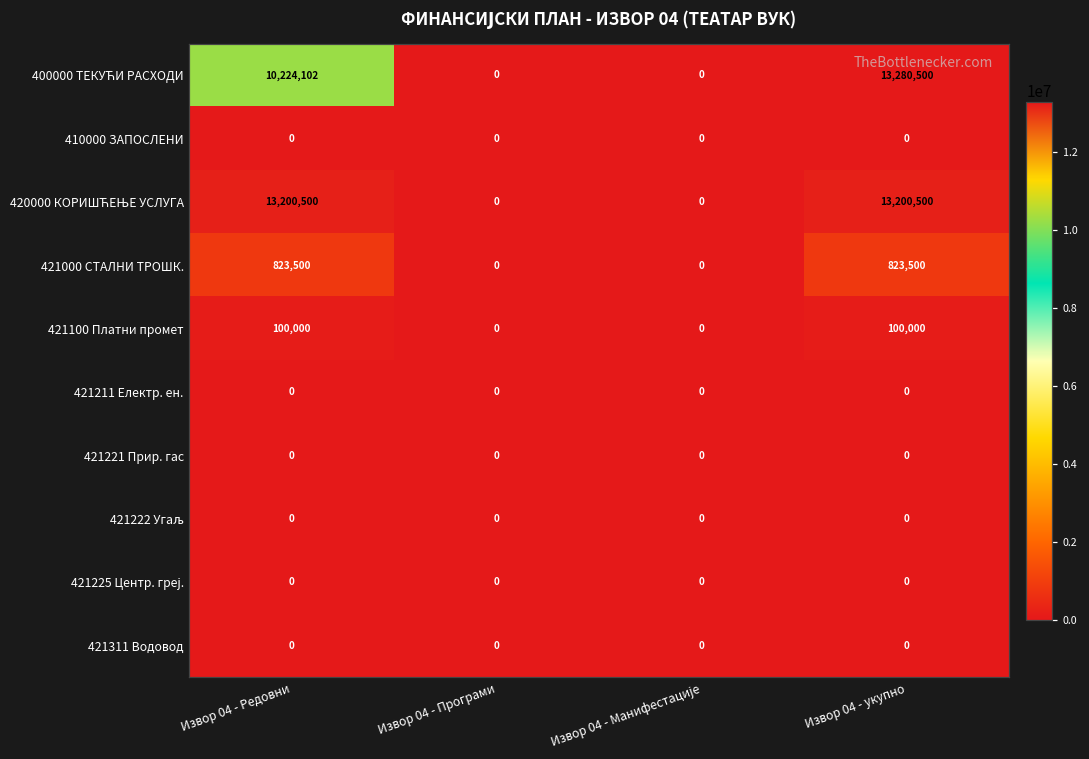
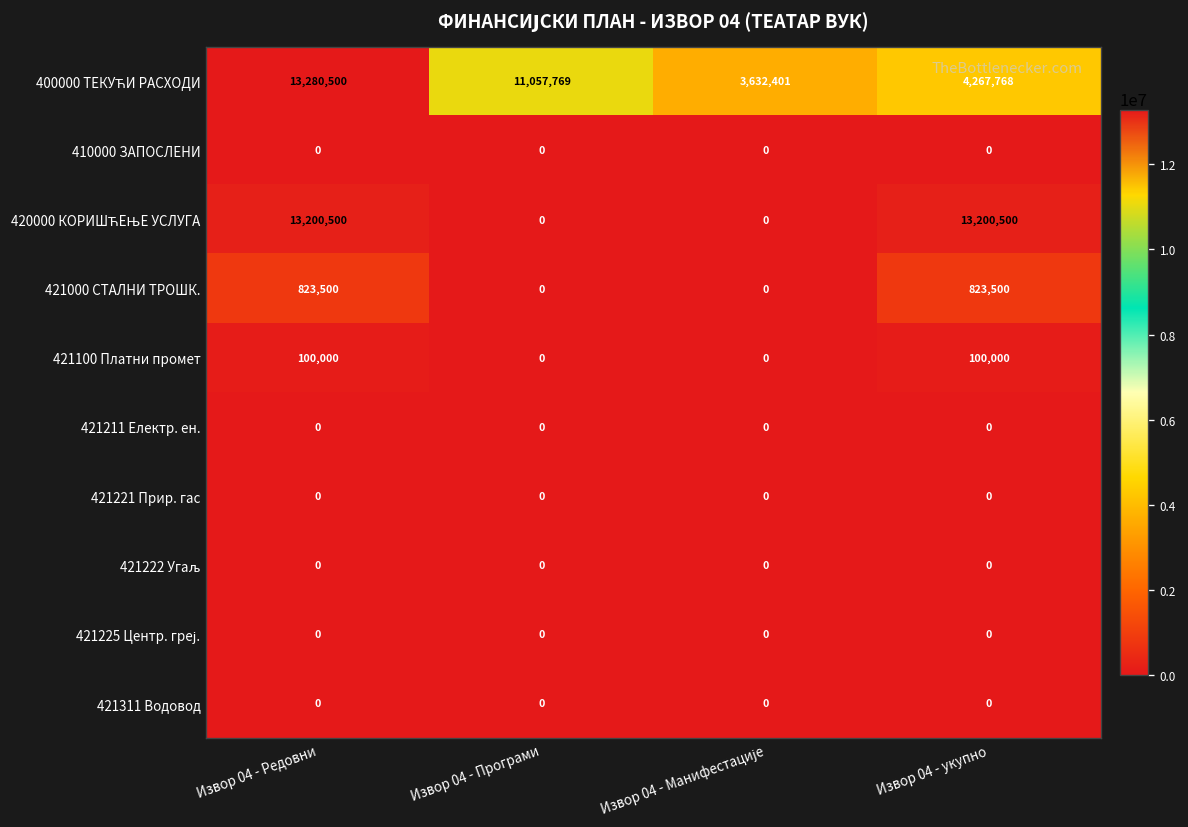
400000 ТЕКУЋИ РАСХОДИ, Извор 04 - Редовни: 10,224,102 -> 13,280,500
400000 ТЕКУЋИ РАСХОДИ, Извор 04 - Програми: 0 -> 11,057,769
400000 ТЕКУЋИ РАСХОДИ, Извор 04 - Манифестације: 0 -> 3,632,401
400000 ТЕКУЋИ РАСХОДИ, Извор 04 - укупно: 13,280,500 -> 4,267,768
